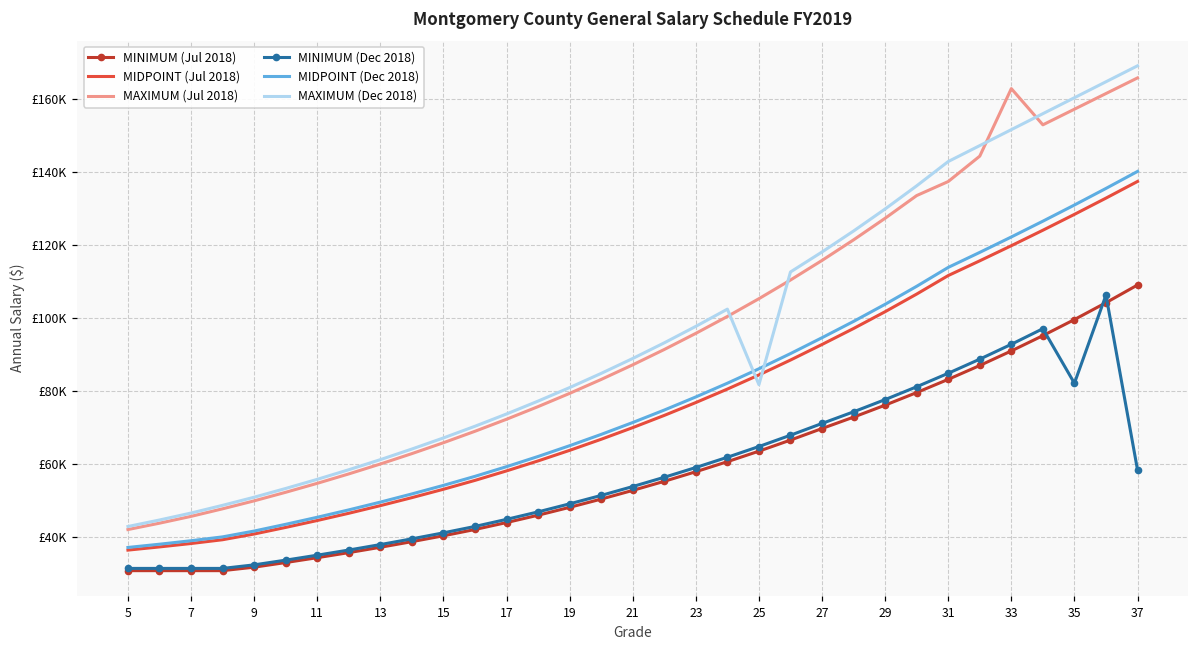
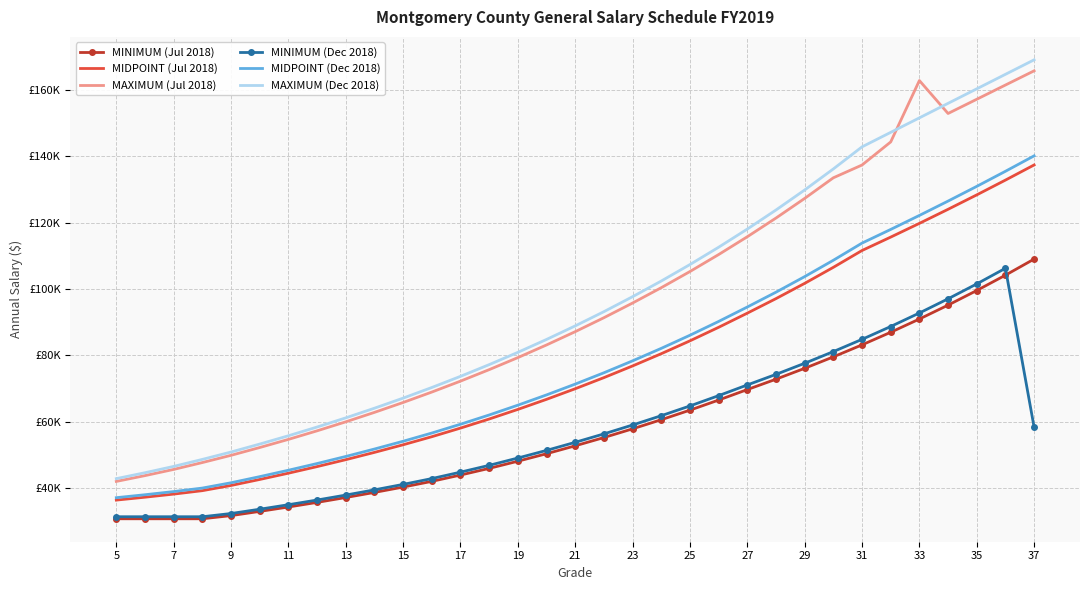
MAXIMUM (Dec 2018), 25: £82000 -> £107000
MINIMUM (Dec 2018), 35: £82000 -> £102000
